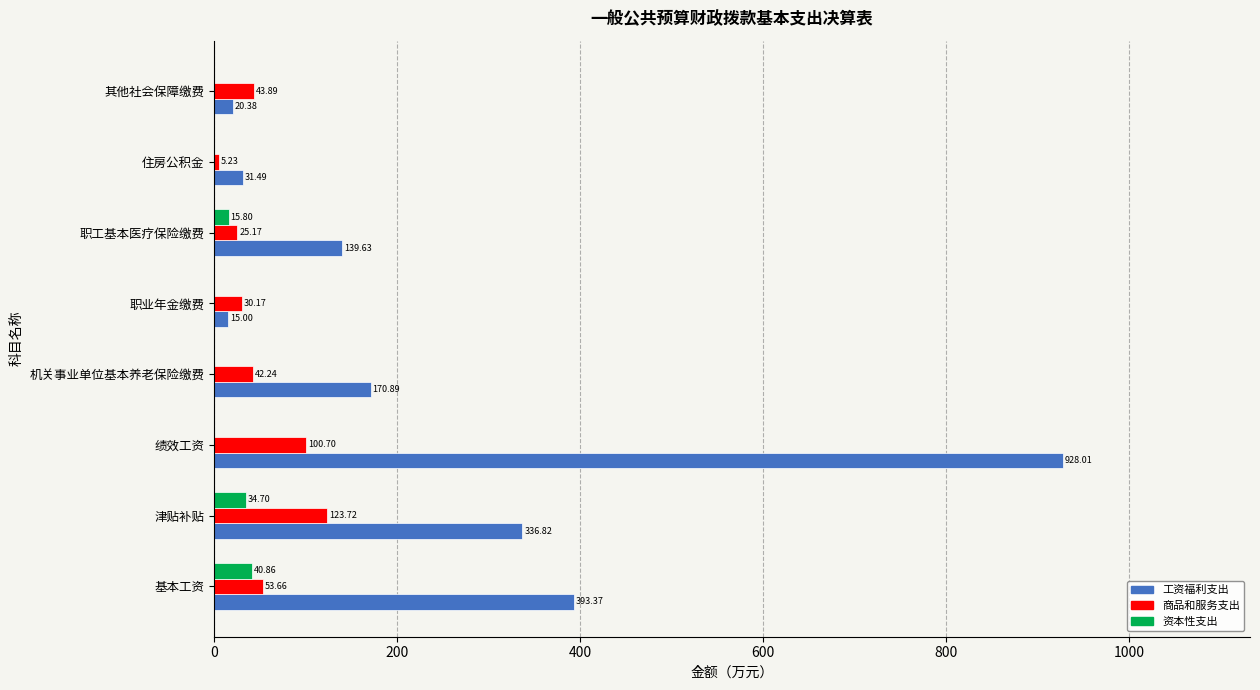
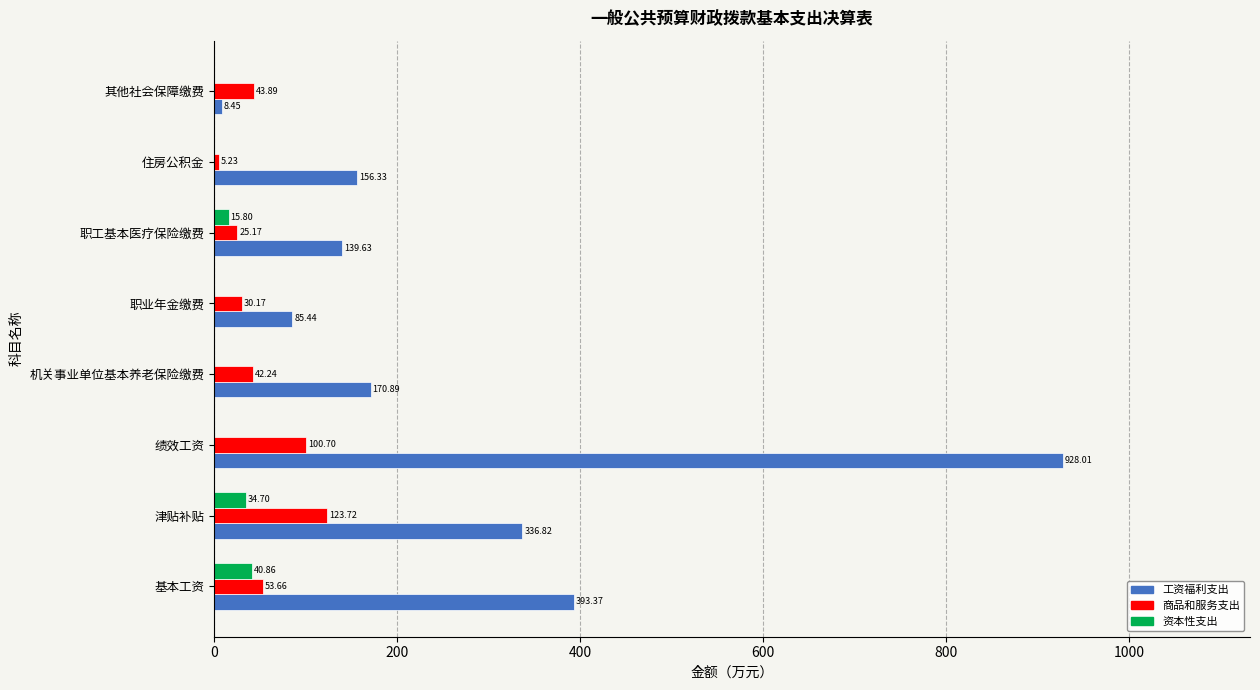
工资福利支出, 其他社会保障缴费: 20.38 -> 8.45
工资福利支出, 住房公积金: 31.49 -> 156.33
工资福利支出, 职业年金缴费: 15.00 -> 85.44
